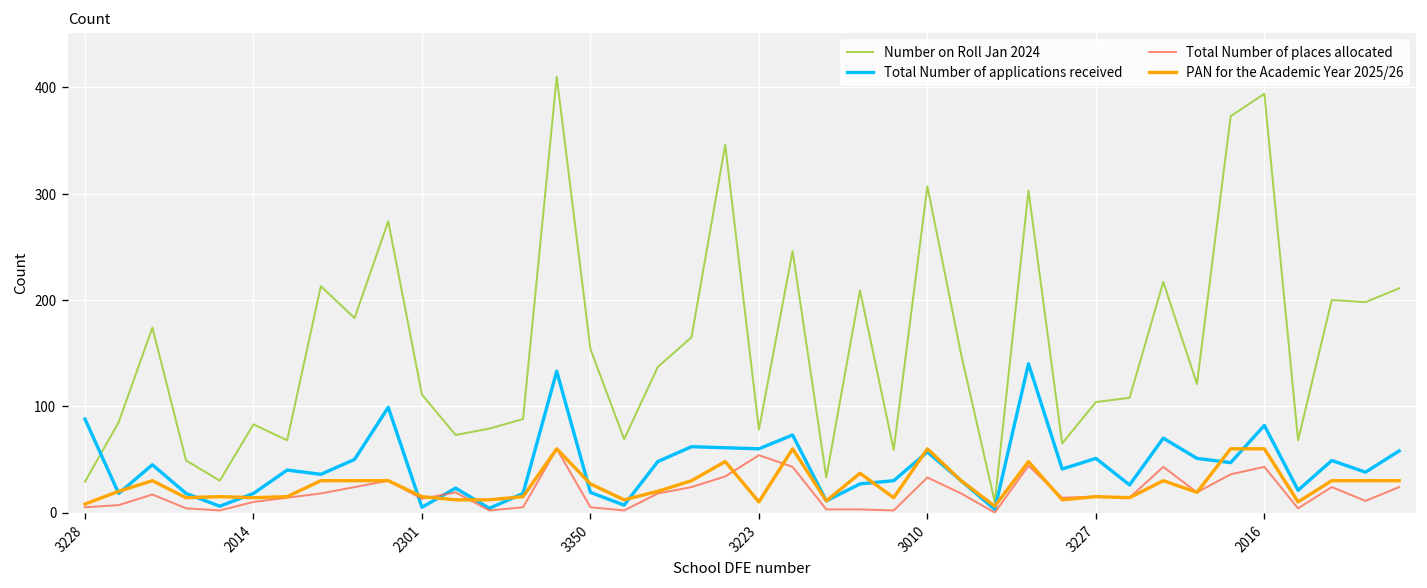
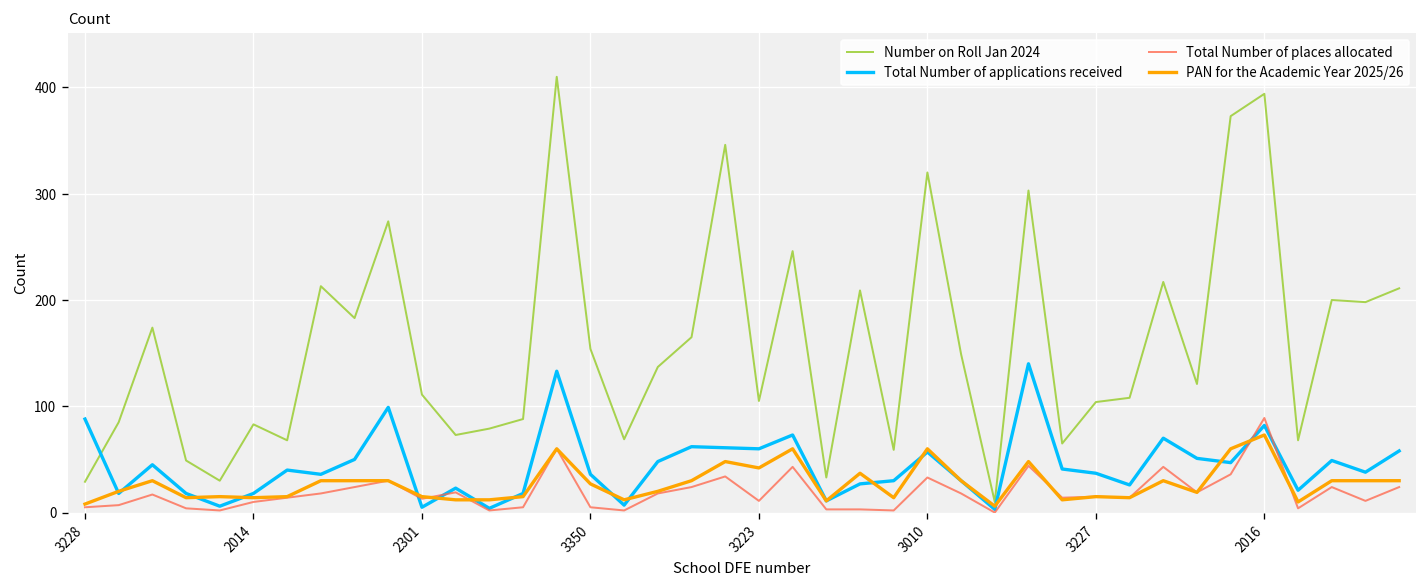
Total Number of applications received, 3350: 20 -> 40
Number on Roll Jan 2024, 3223: 80 -> 110
Total Number of places allocated, 3223: 50 -> 10
PAN for the Academic Year 2025/26, 3223: 10 -> 40
Number on Roll Jan 2024, 3010: 310 -> 320
Total Number of applications received, 3227: 50 -> 40
Total Number of places allocated, 2016: 40 -> 90
PAN for the Academic Year 2025/26, 2016: 60 -> 70
